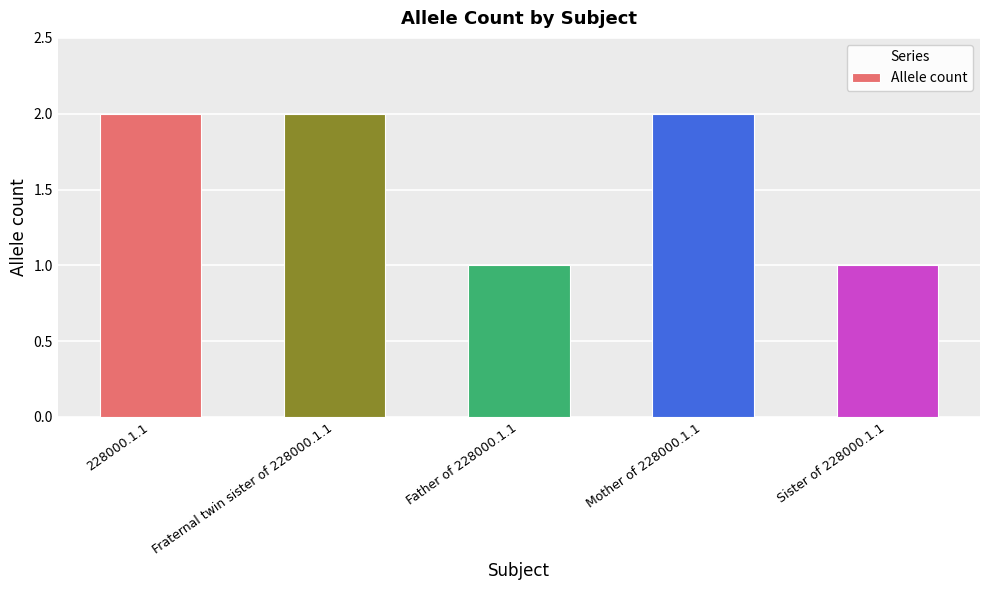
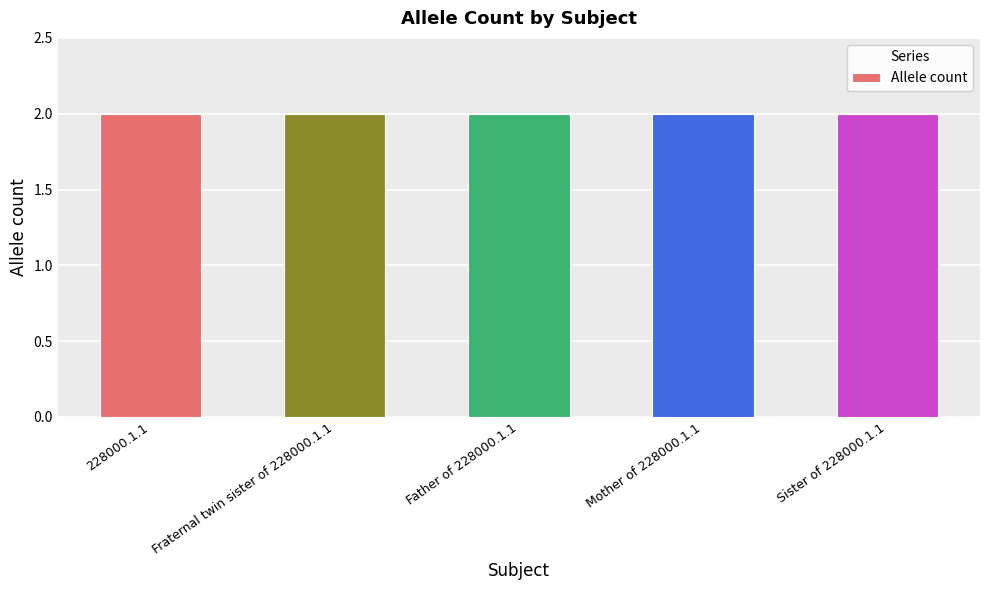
Father of 228000.1.1: 1 -> 2
Sister of 228000.1.1: 1 -> 2
